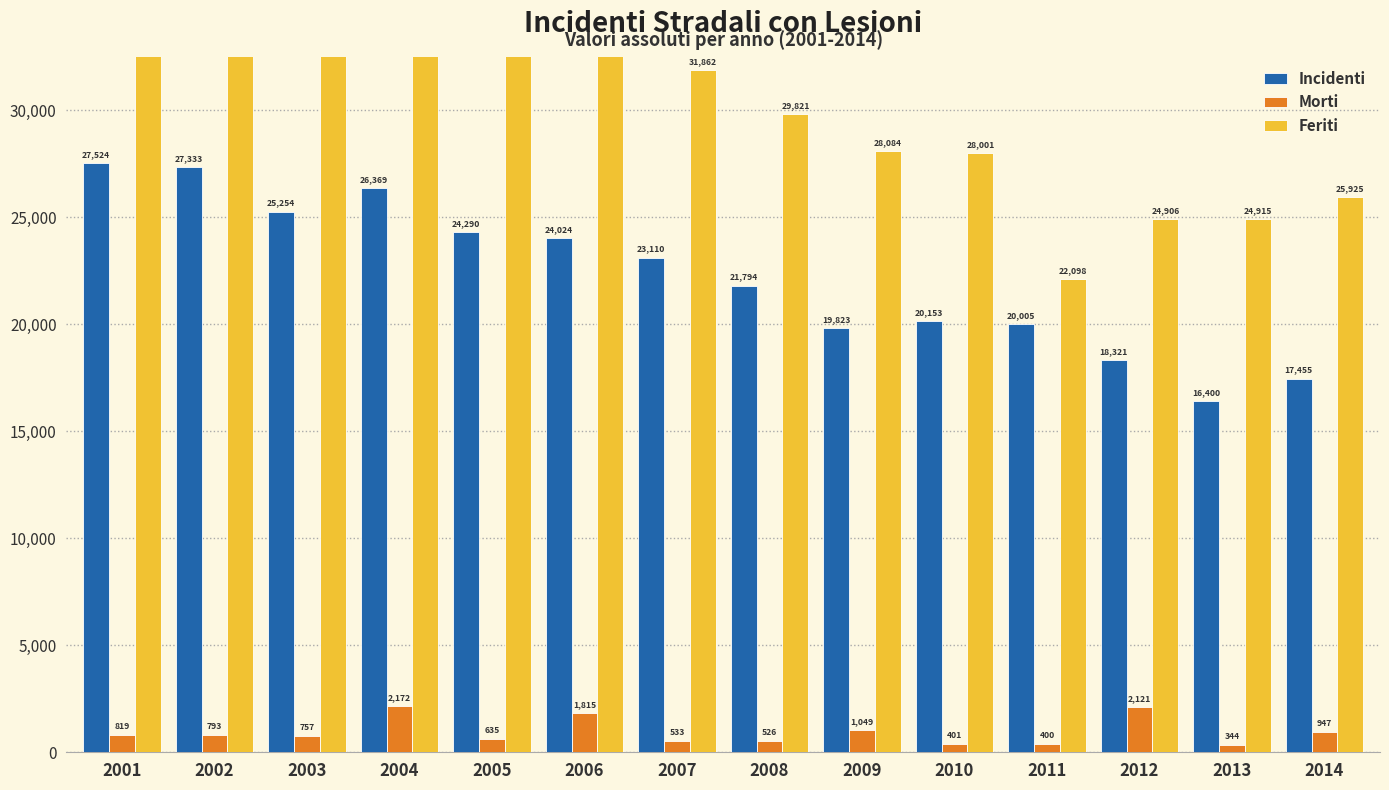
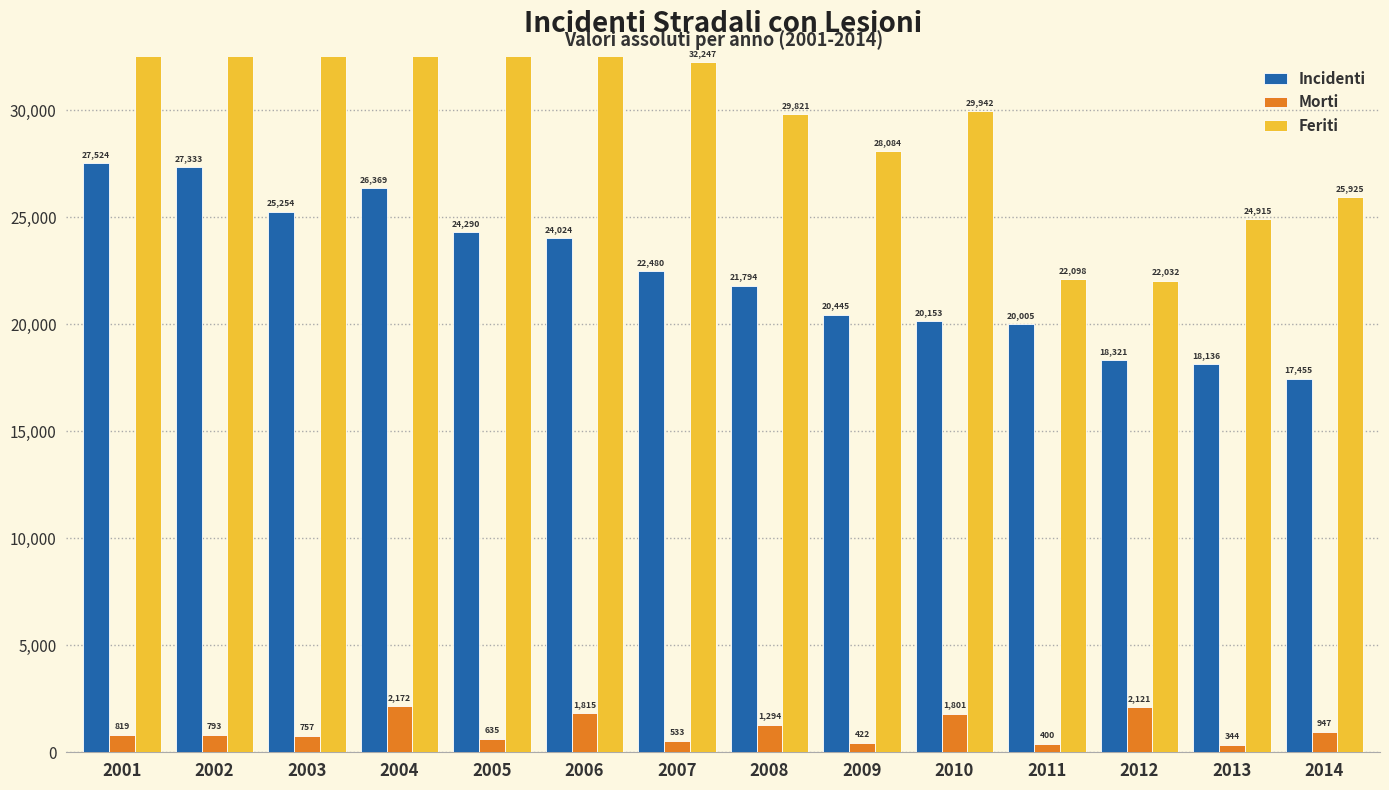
Incidenti, 2007: 23,110 -> 22,480
Feriti, 2007: 31,862 -> 32,247
Morti, 2008: 526 -> 1,294
Incidenti, 2009: 19,823 -> 20,445
Morti, 2009: 1,049 -> 422
Morti, 2010: 401 -> 1,801
Feriti, 2010: 28,001 -> 29,942
Feriti, 2012: 24,906 -> 22,032
Incidenti, 2013: 16,400 -> 18,136
